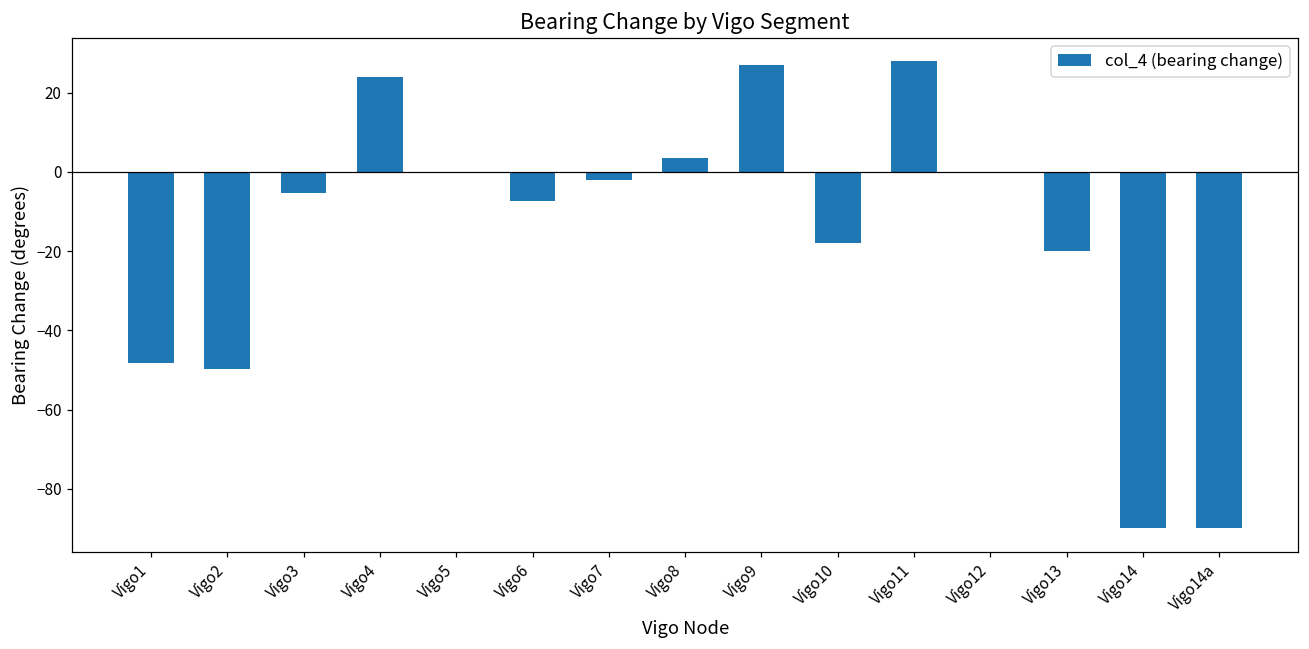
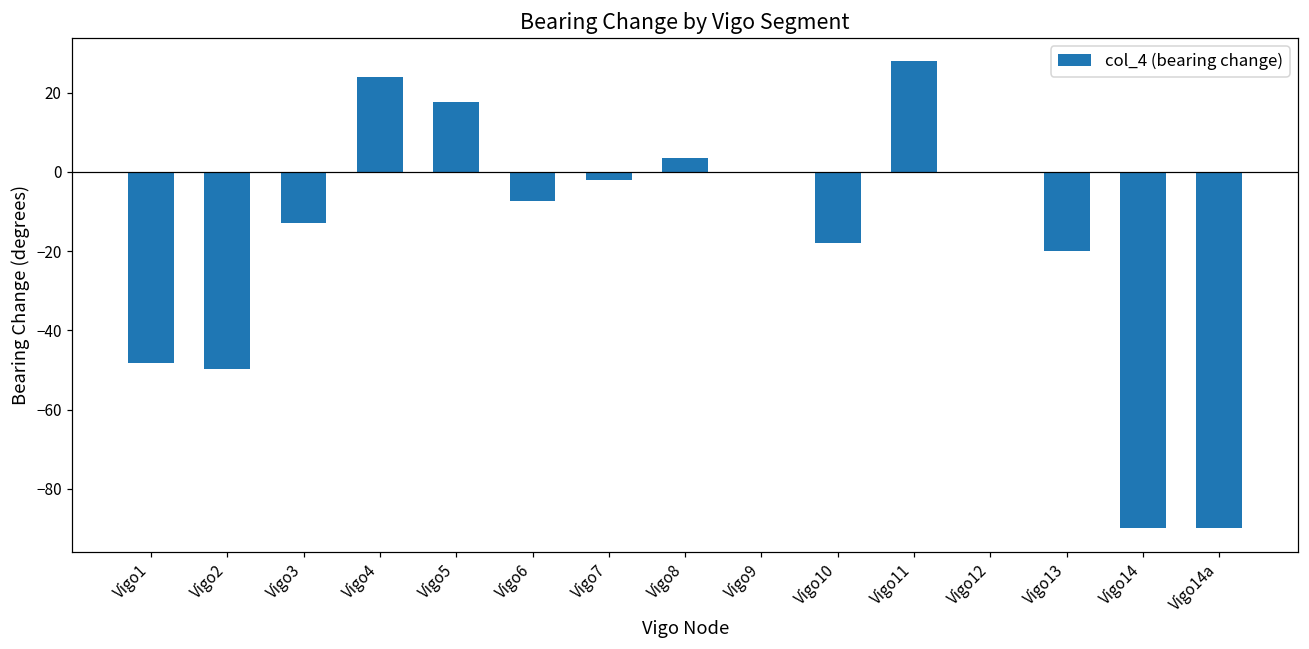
Vigo3: -5 -> -13
Vigo5: 0 -> 18
Vigo9: 27 -> 0
